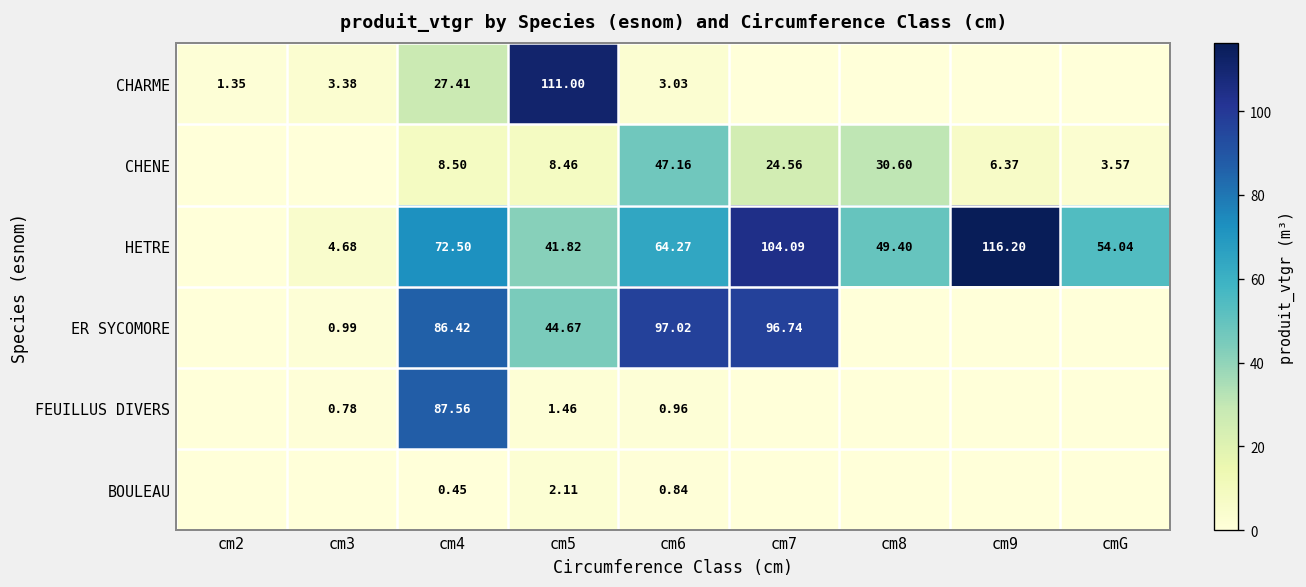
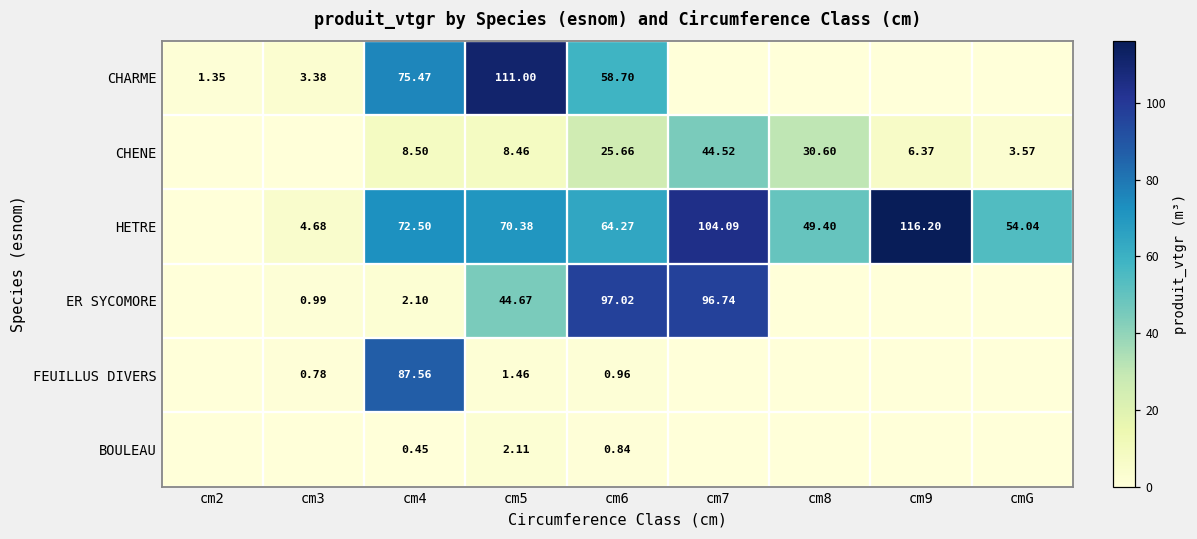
CHARME, cm4: 27.41 -> 75.47
CHARME, cm6: 3.03 -> 58.70
CHENE, cm6: 47.16 -> 25.66
CHENE, cm7: 24.56 -> 44.52
HETRE, cm5: 41.82 -> 70.38
ER SYCOMORE, cm4: 86.42 -> 2.10
